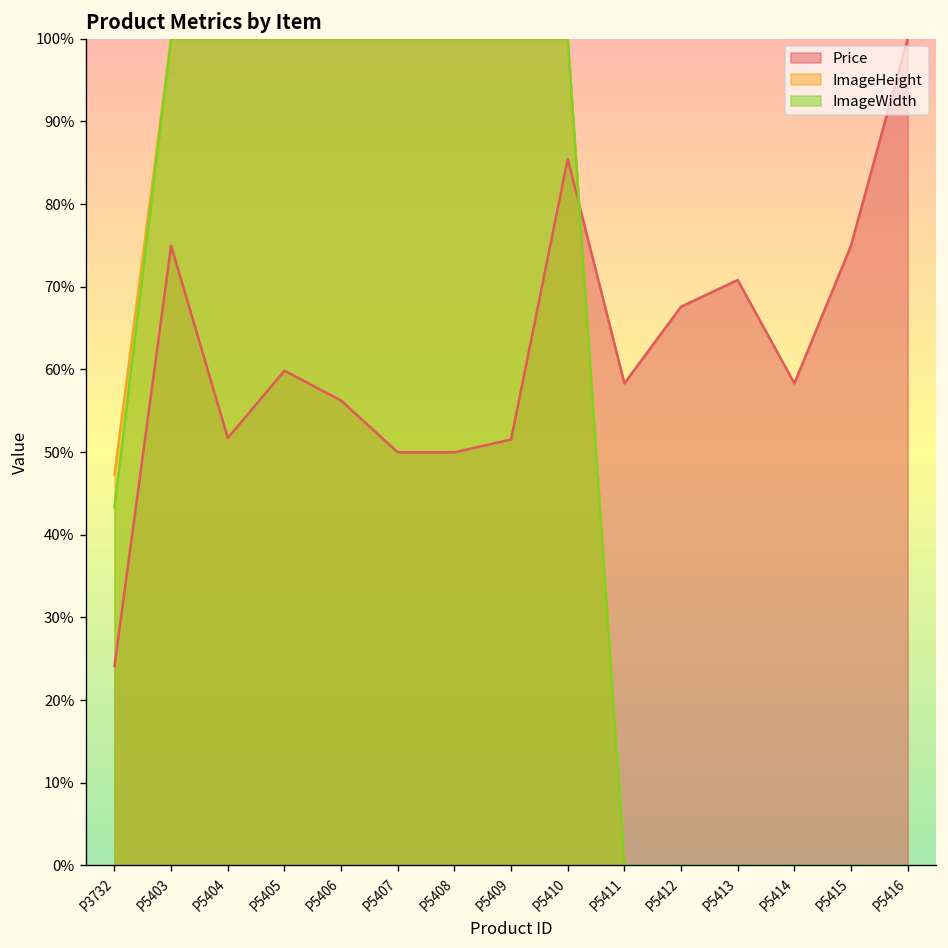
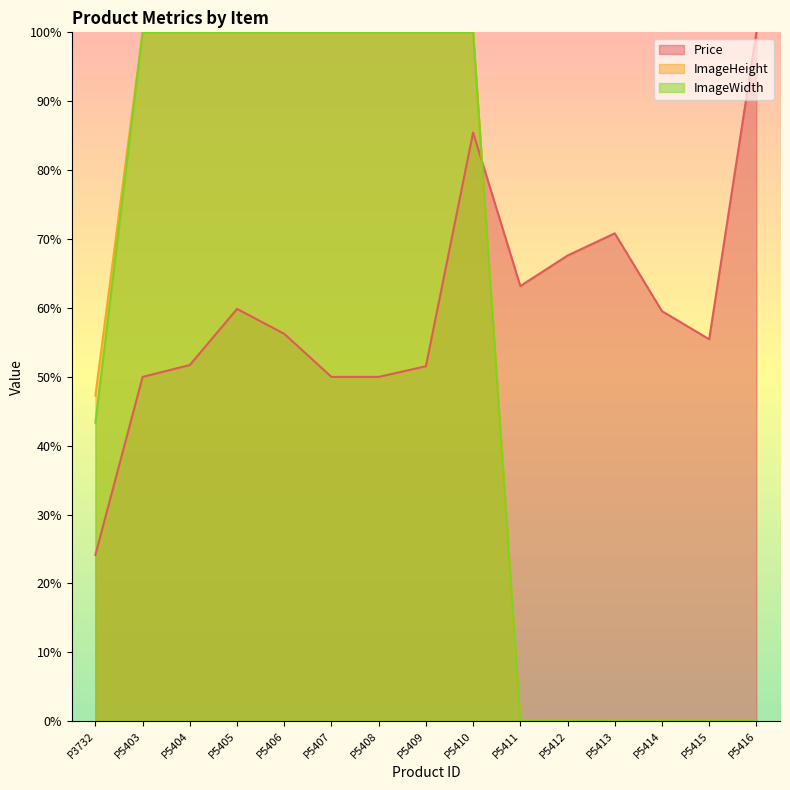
Price, P5403: 75% -> 50%
Price, P5411: 58% -> 63%
Price, P5414: 58% -> 60%
Price, P5415: 75% -> 55%
